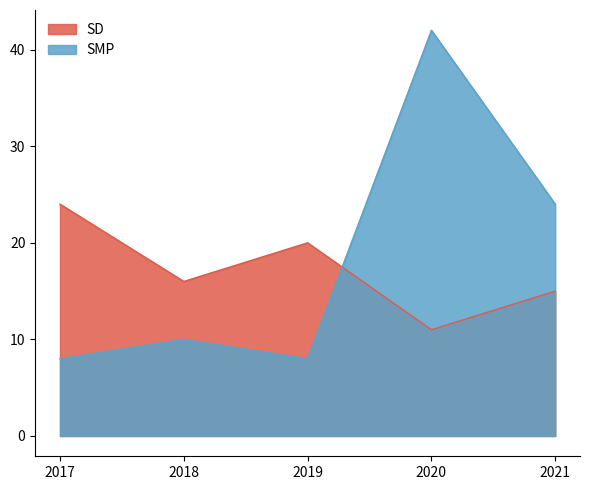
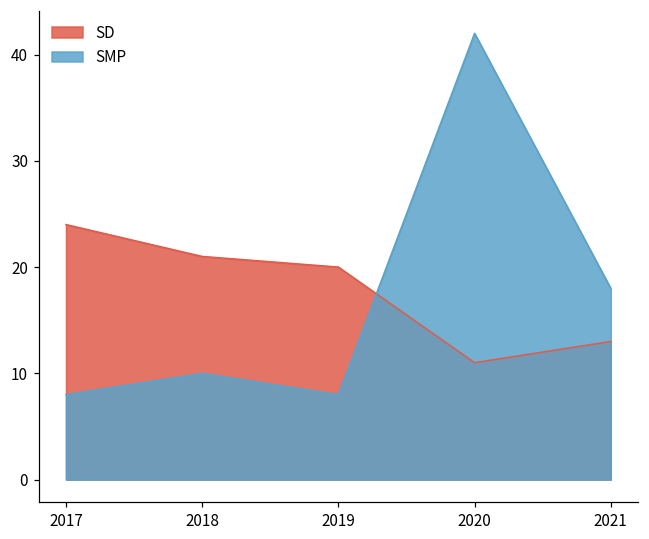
SD, 2018: 16 -> 21
SD, 2021: 15 -> 13
SMP, 2021: 24 -> 18
